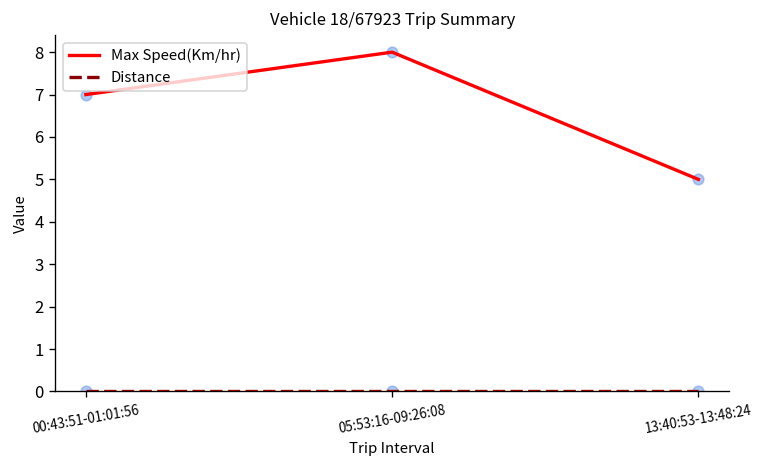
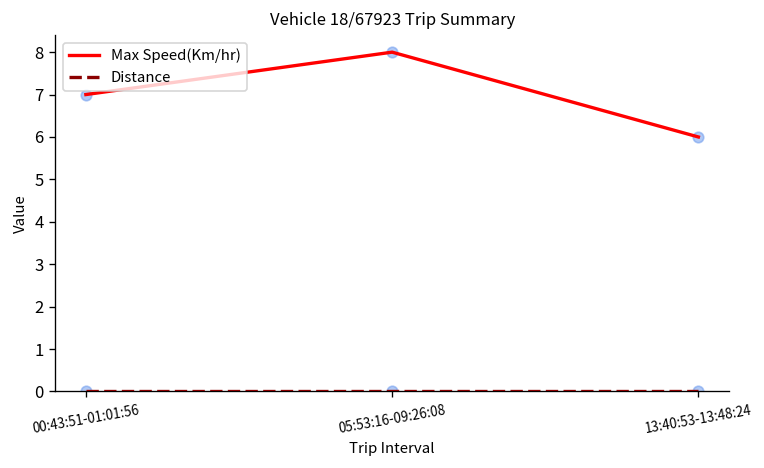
Max Speed(Km/hr), 13:40:53-13:48:24: 5 -> 6
